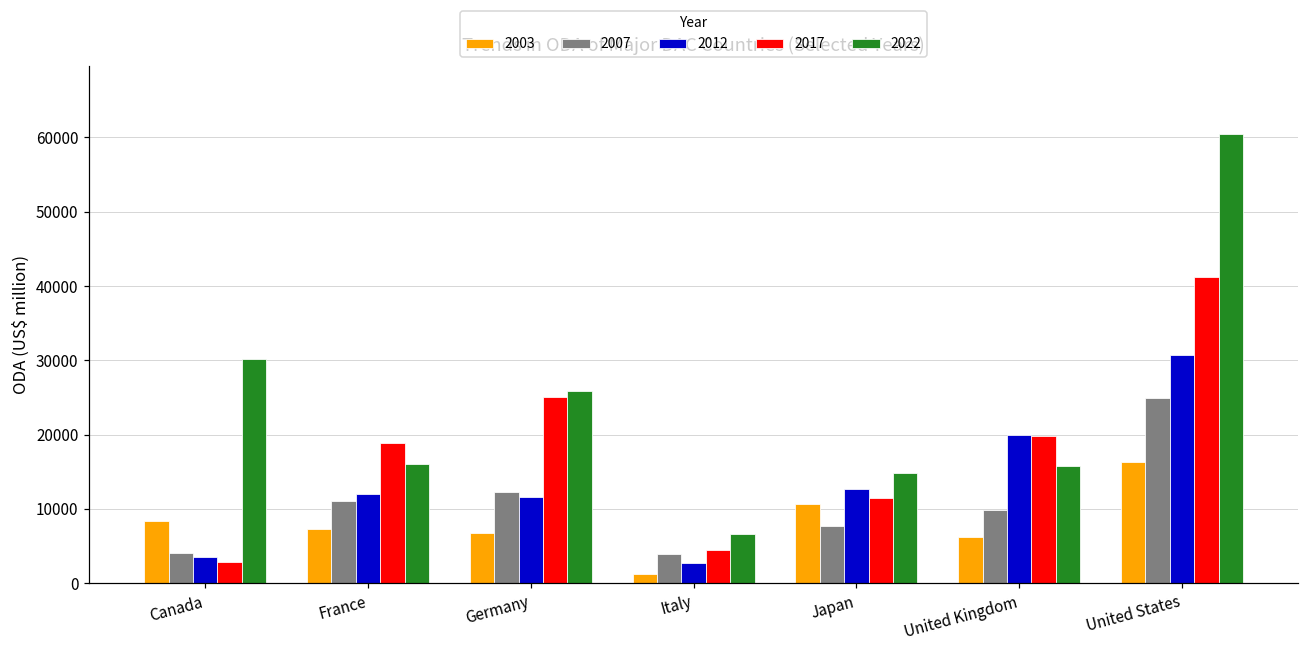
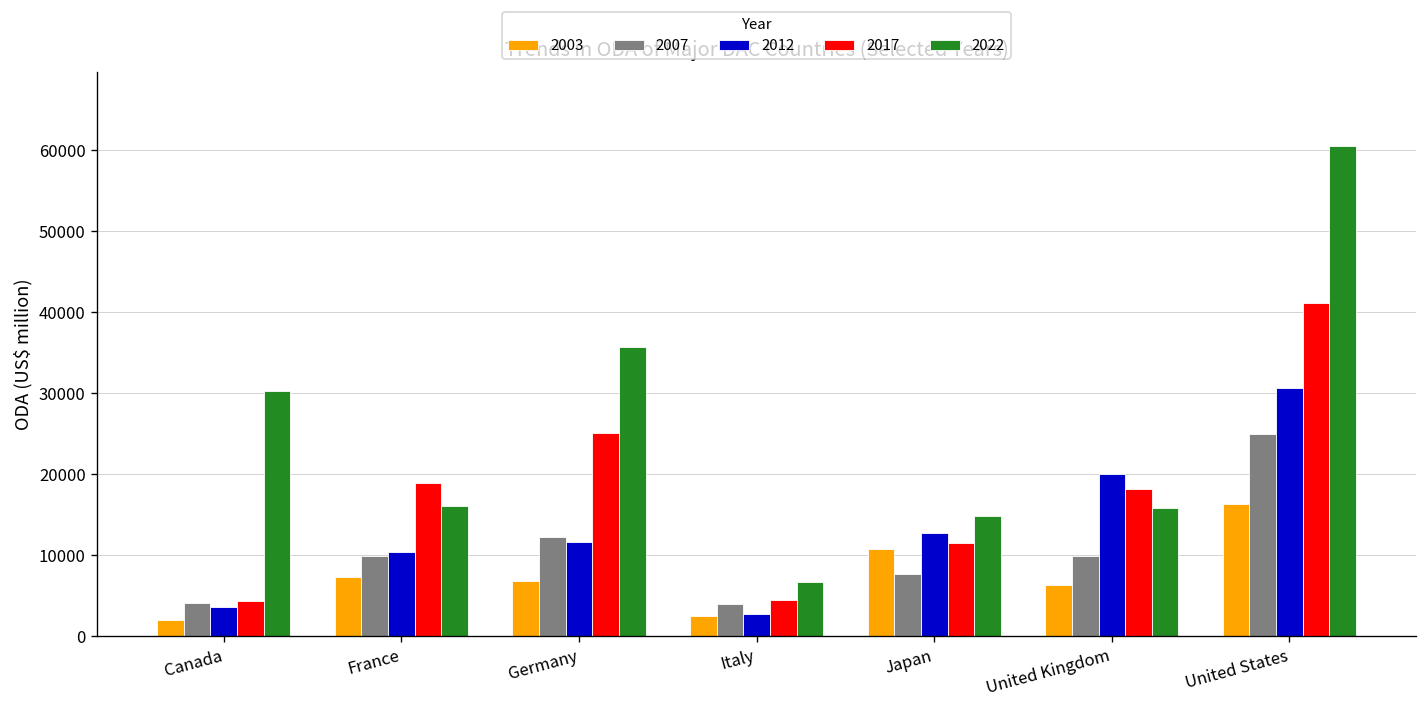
2003, Canada: 8000 -> 2000
2017, Canada: 3000 -> 4000
2007, France: 11000 -> 10000
2012, France: 12000 -> 10000
2022, Germany: 26000 -> 36000
2003, Italy: 1000 -> 2000
2017, United Kingdom: 20000 -> 18000
